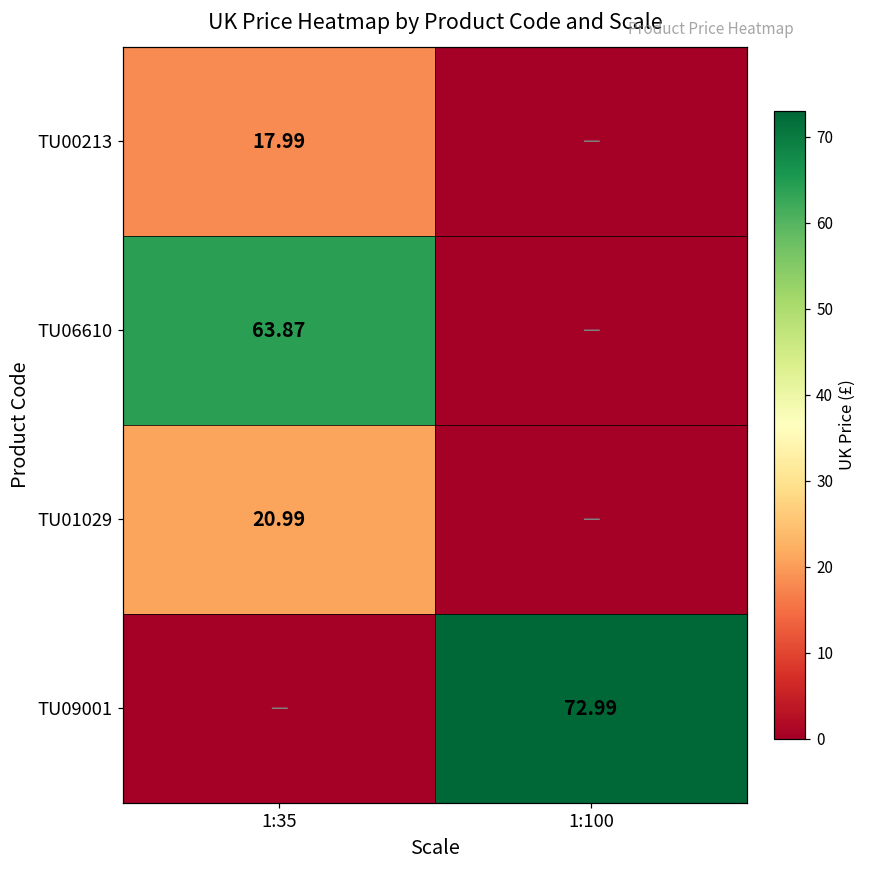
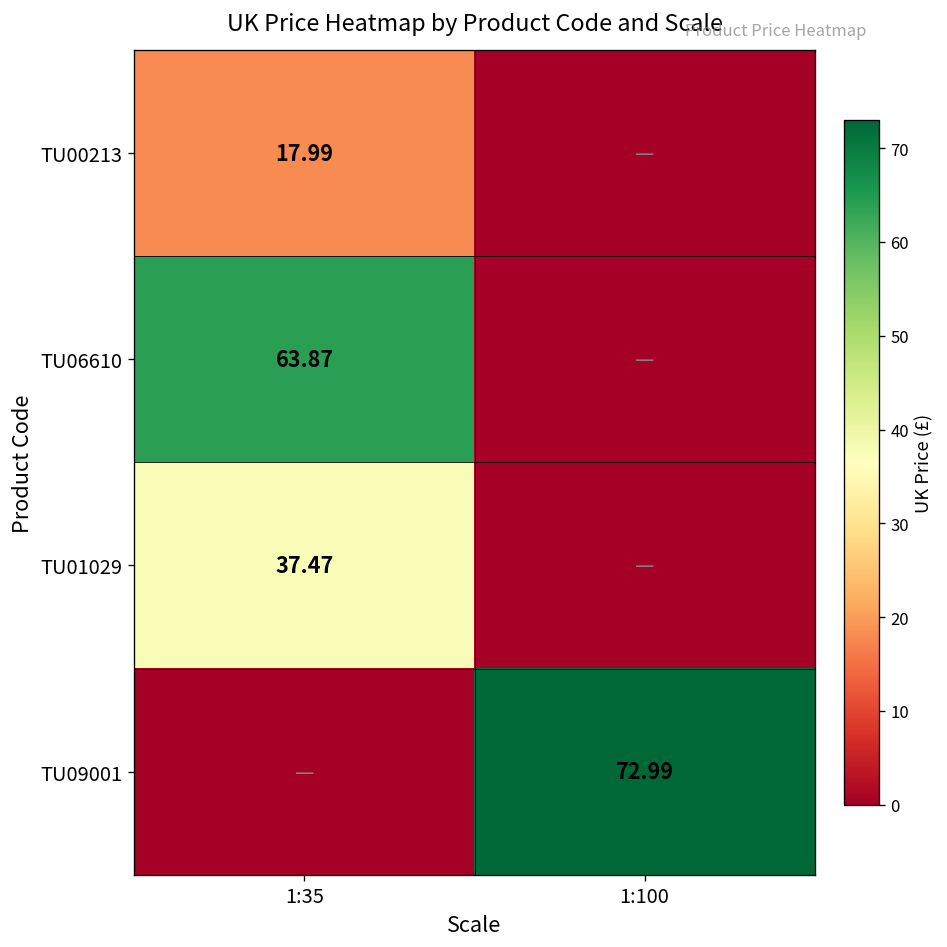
TU01029, 1:35: 20.99 -> 37.47
